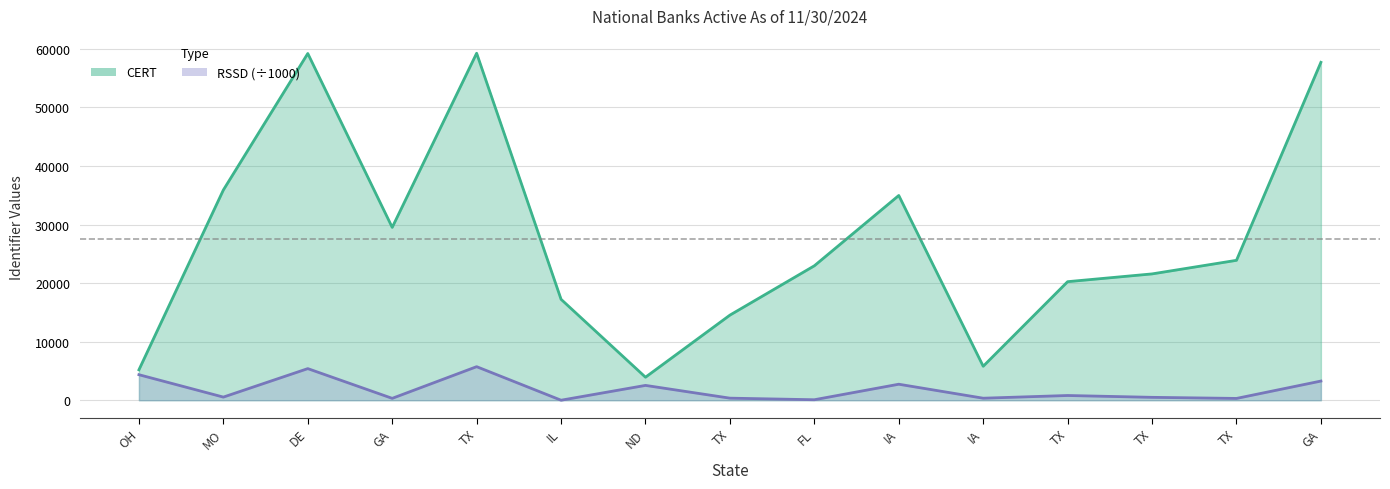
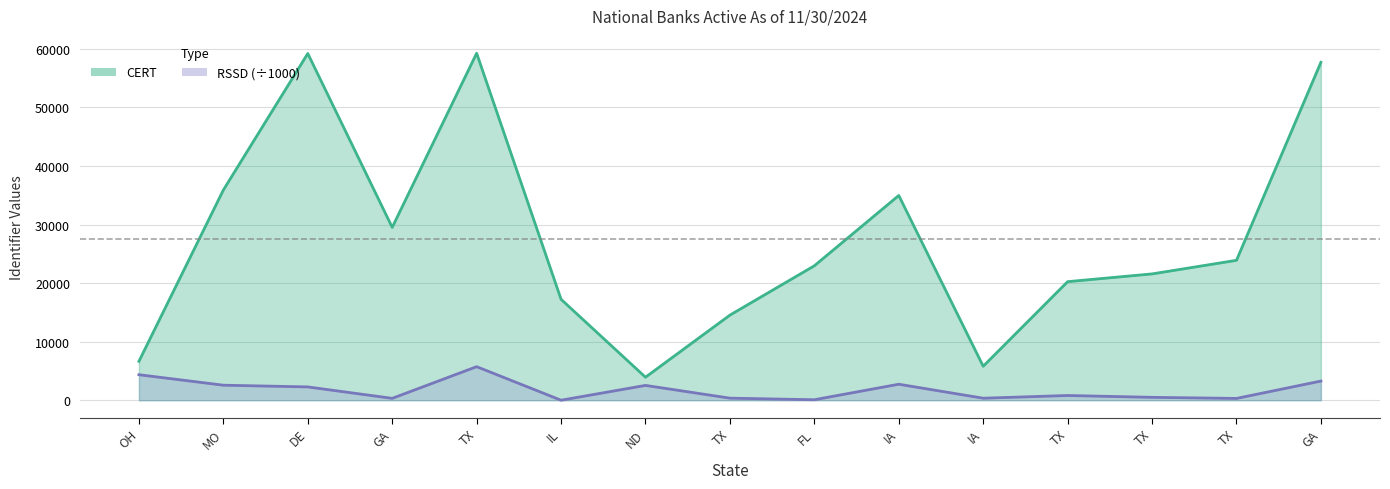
CERT, OH: 5000 -> 7000
RSSD (÷1000), MO: 1000 -> 3000
RSSD (÷1000), DE: 5000 -> 2000
